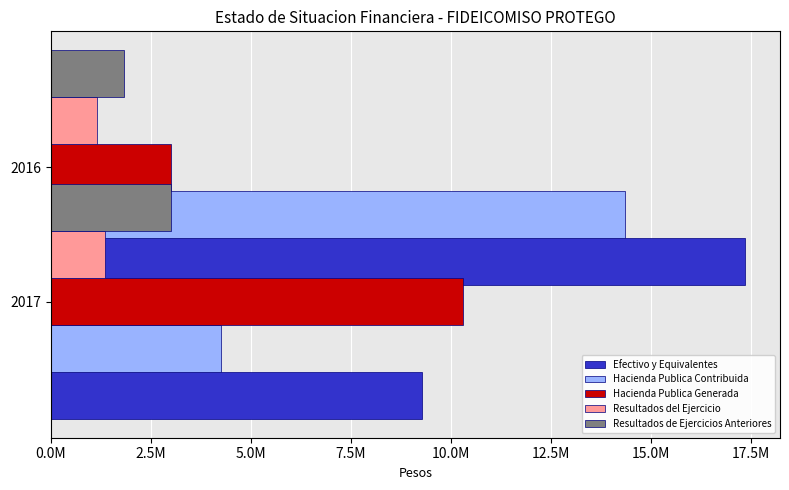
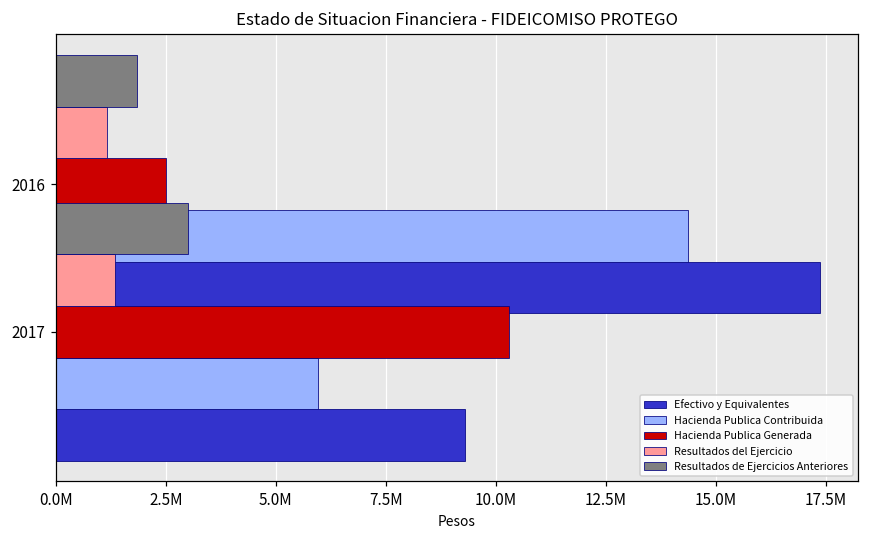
Hacienda Publica Generada, 2016: 3000000 -> 2500000
Hacienda Publica Contribuida, 2017: 4300000 -> 6000000
